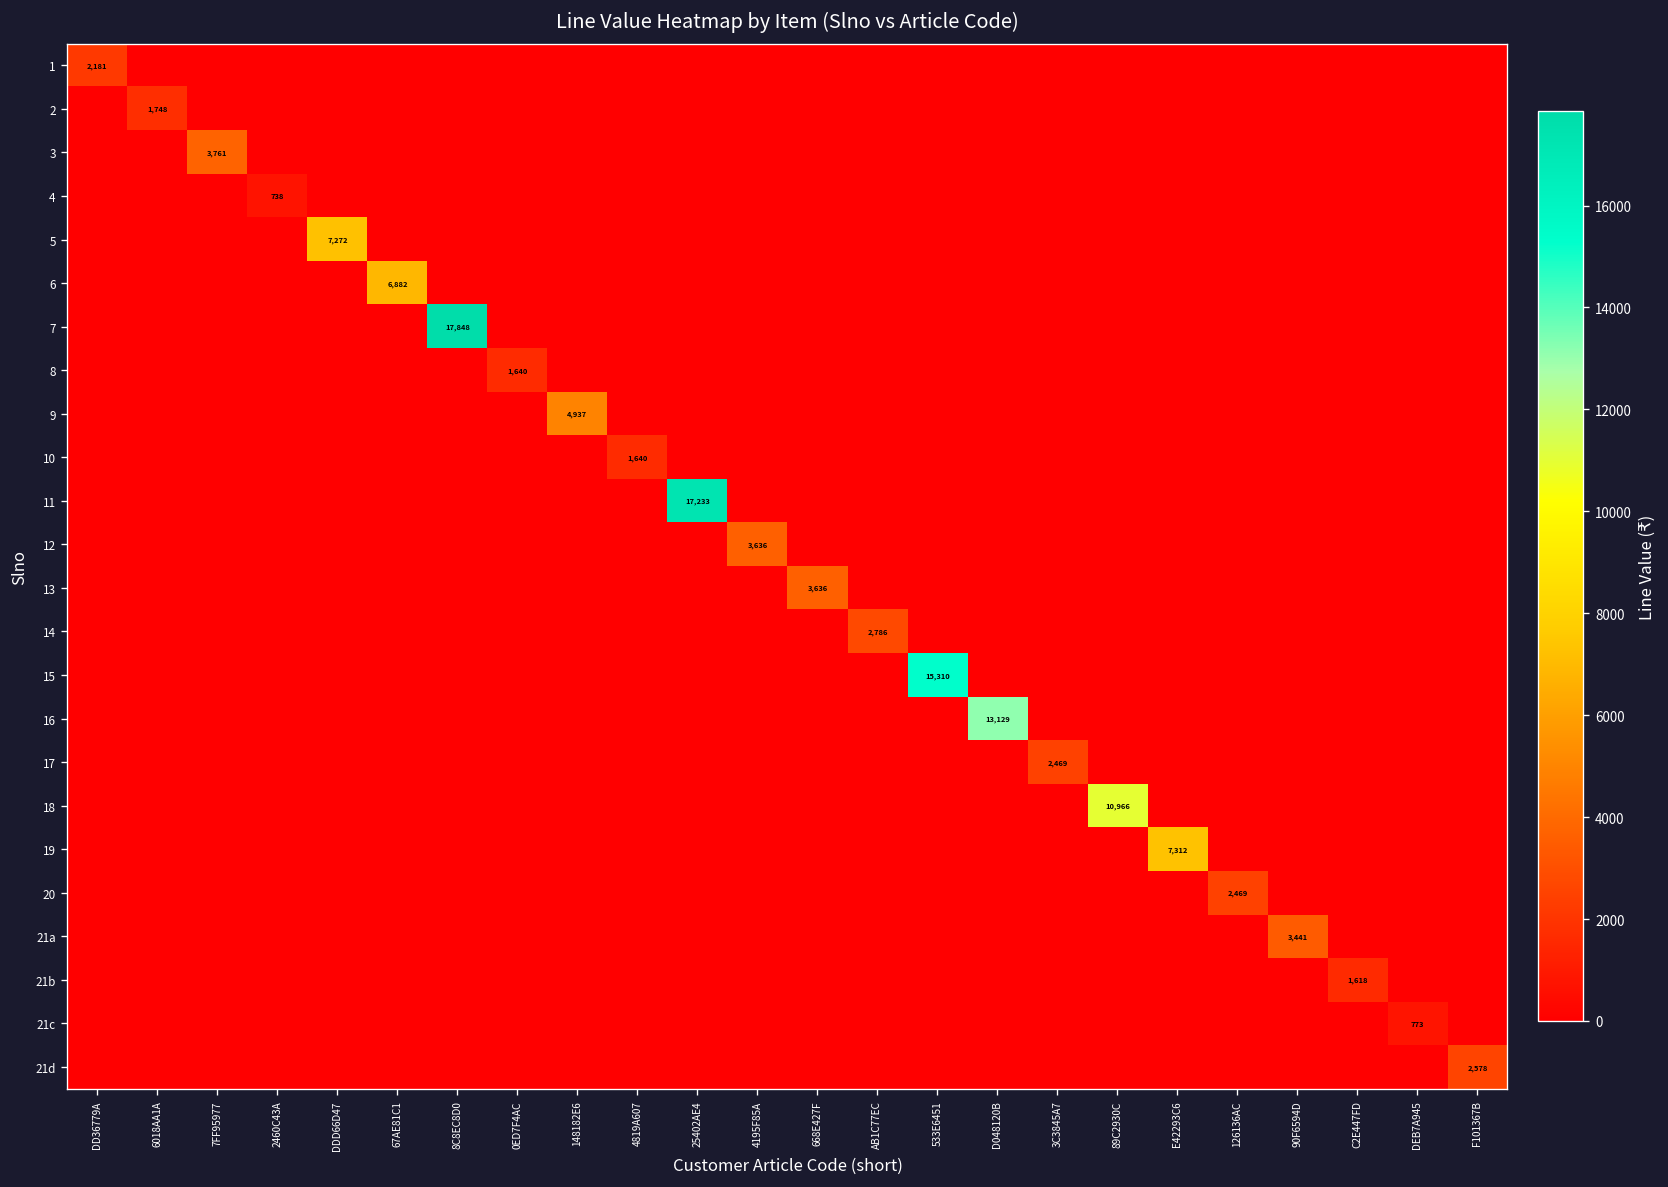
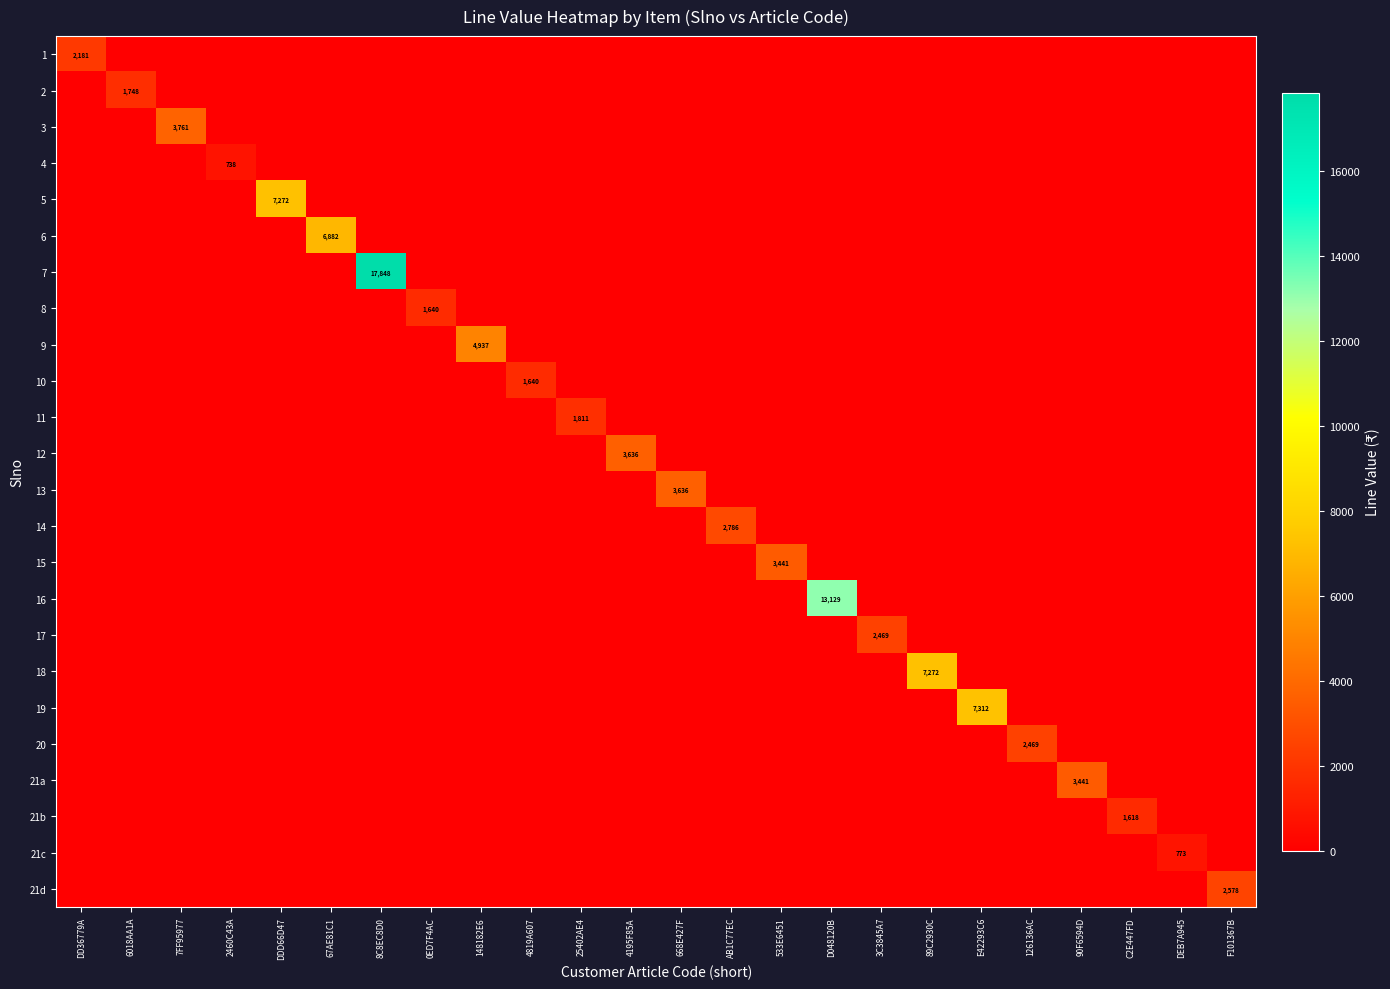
11, 25402AE4: 17,233 -> 1,811
15, 533E6451: 15,310 -> 3,441
18, 89C2930C: 10,966 -> 7,272
